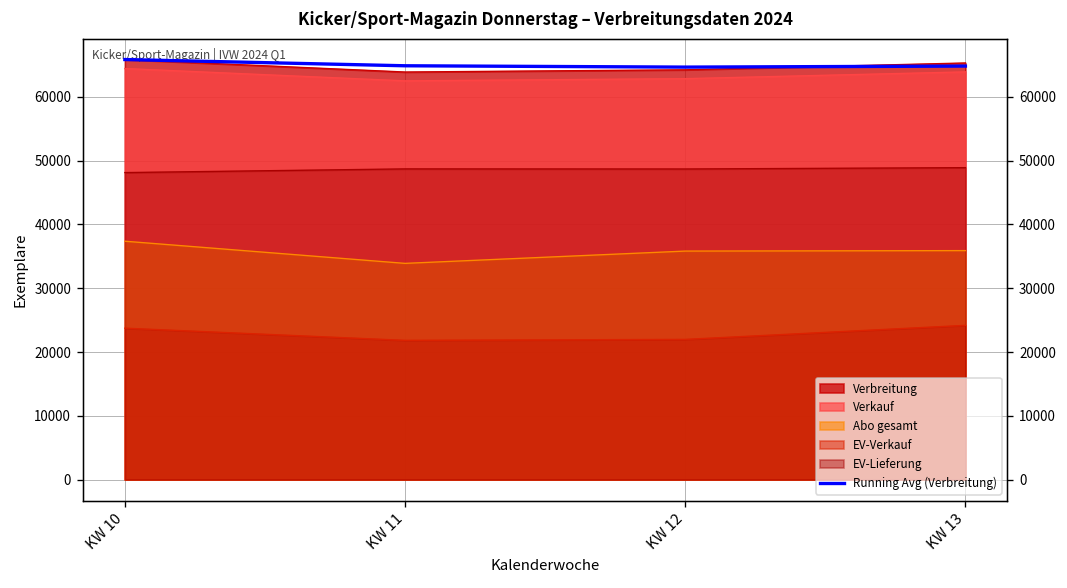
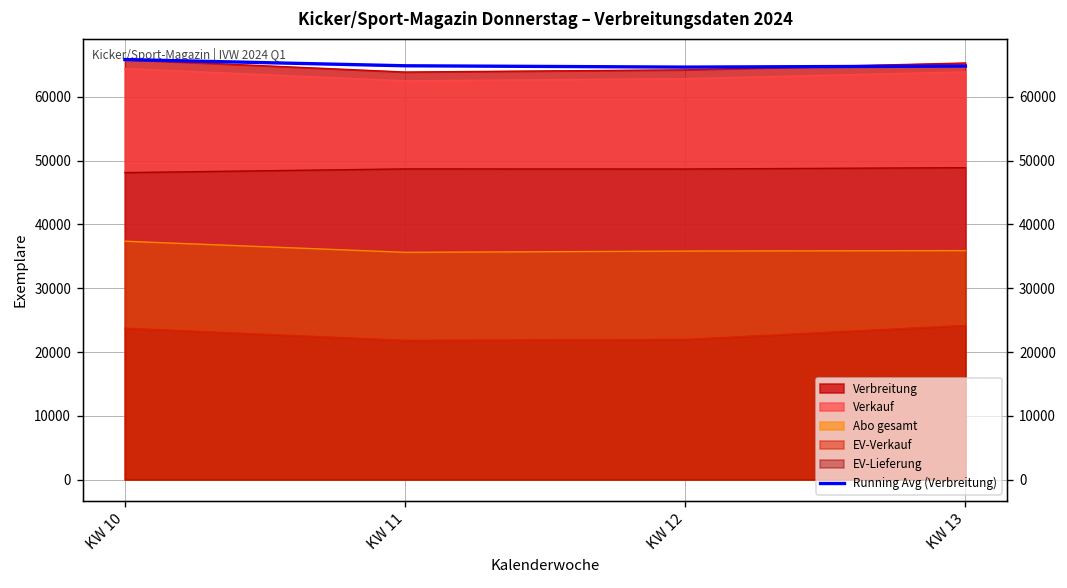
Abo gesamt, KW 11: 34000 -> 36000
